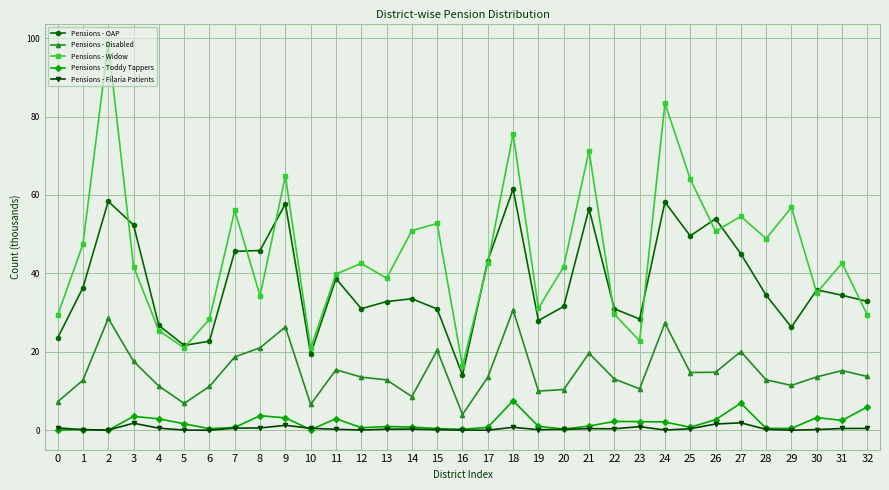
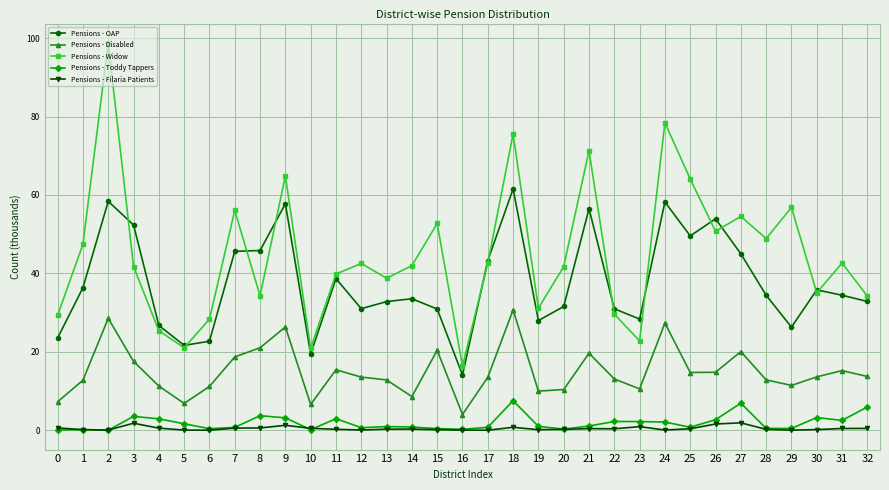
Pensions - Widow, 14: 51 -> 42
Pensions - Widow, 24: 83 -> 78
Pensions - Widow, 32: 29 -> 34
